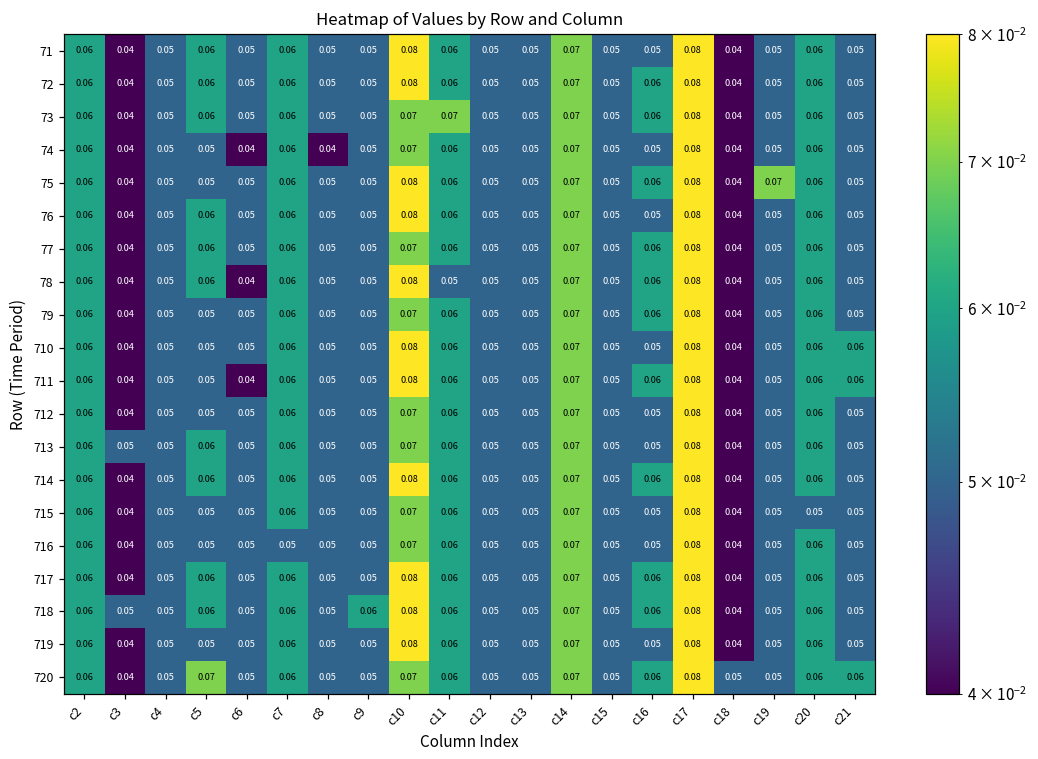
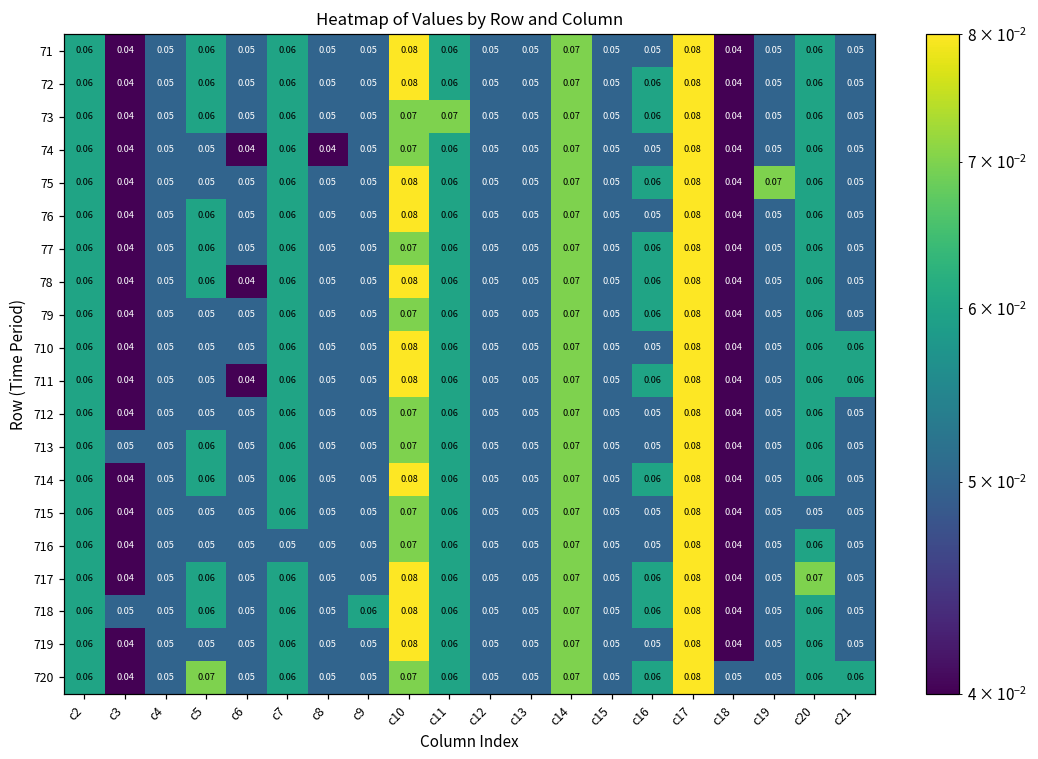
78, c11: 0.05 -> 0.06
717, c20: 0.06 -> 0.07
